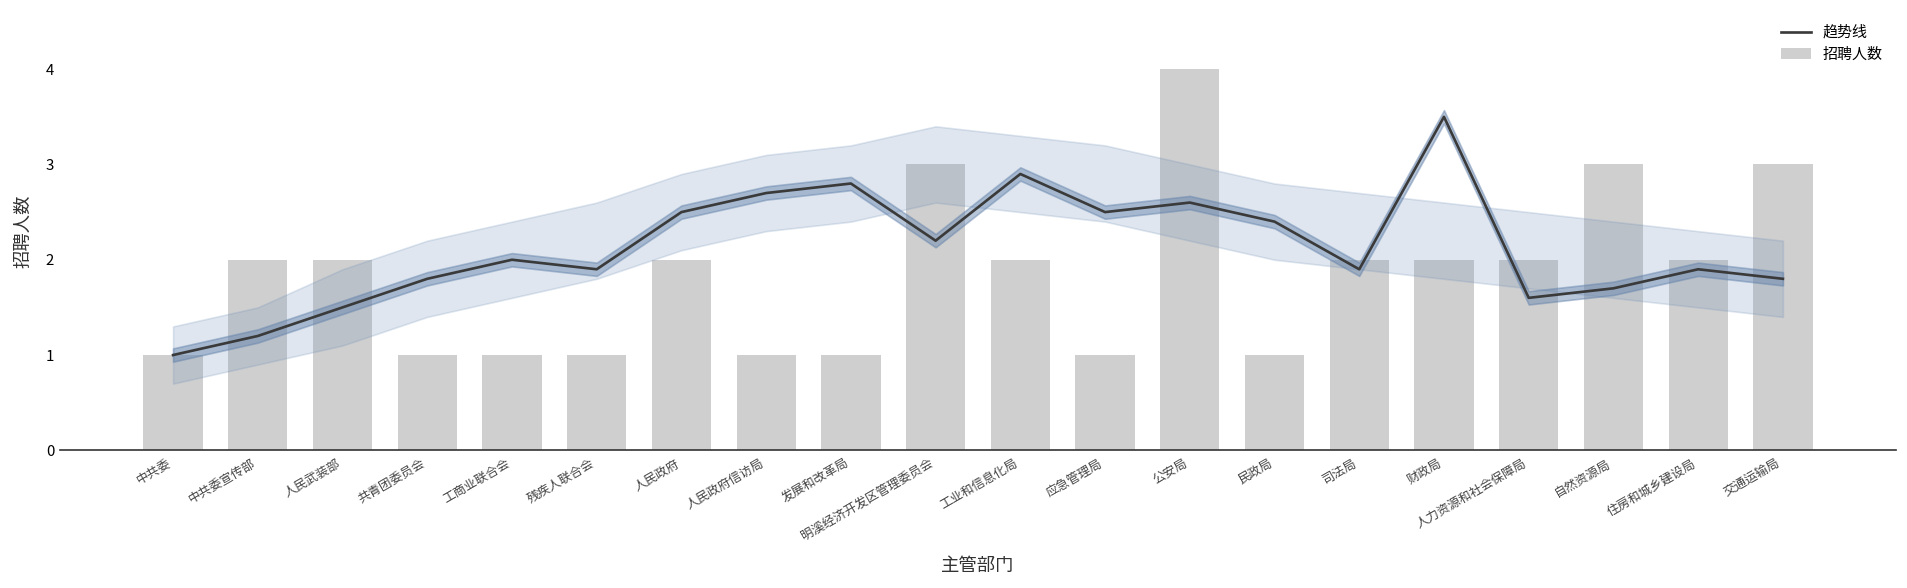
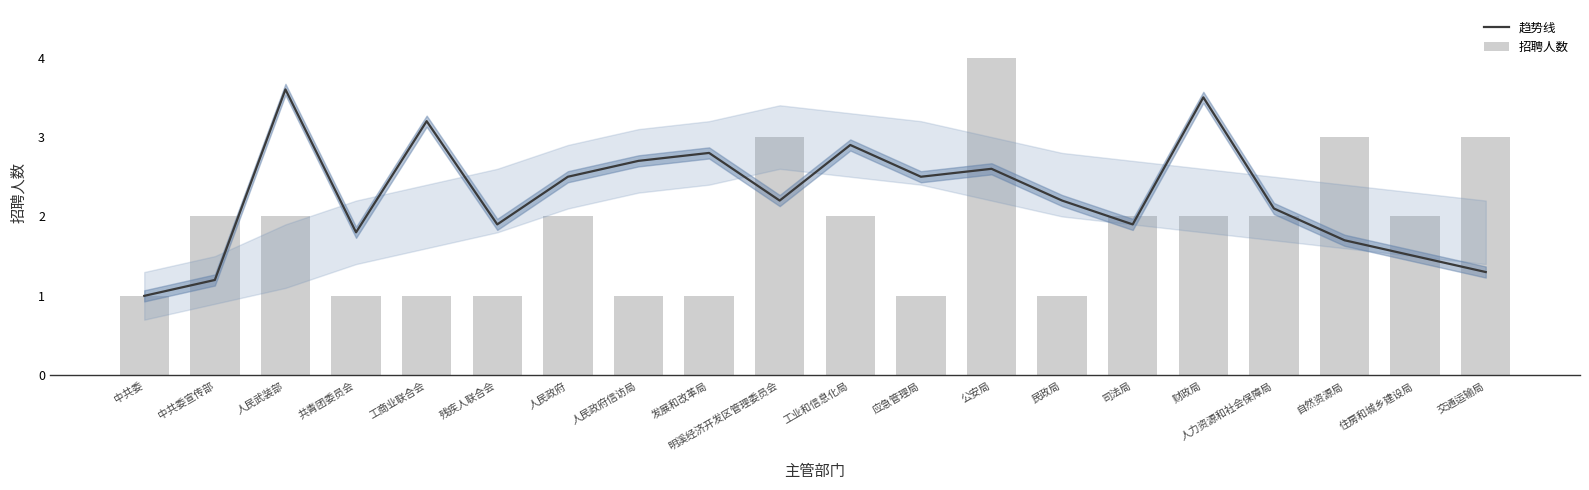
趋势线, 人民武装部: 1.5 -> 3.6
趋势线, 工商业联合会: 2.0 -> 3.2
趋势线, 民政局: 2.4 -> 2.2
趋势线, 人力资源和社会保障局: 1.6 -> 2.1
趋势线, 住房和城乡建设局: 1.9 -> 1.5
趋势线, 交通运输局: 1.8 -> 1.3
